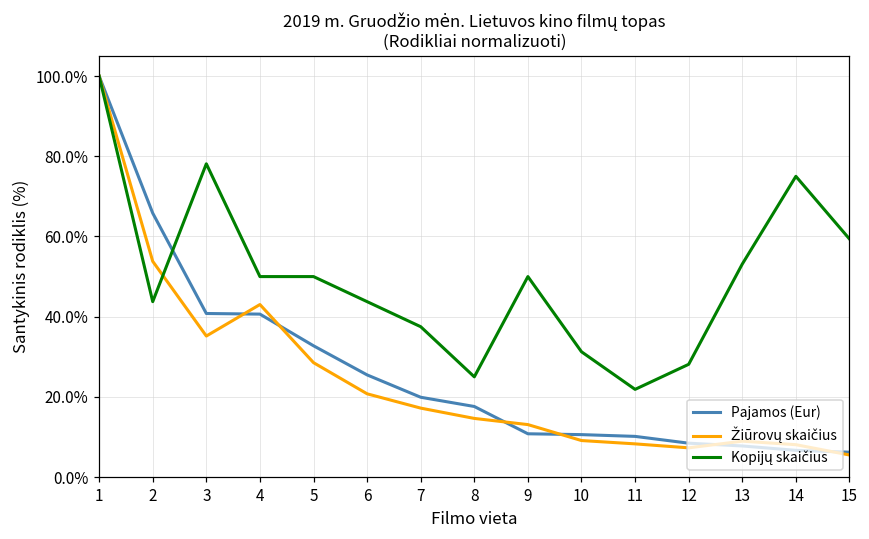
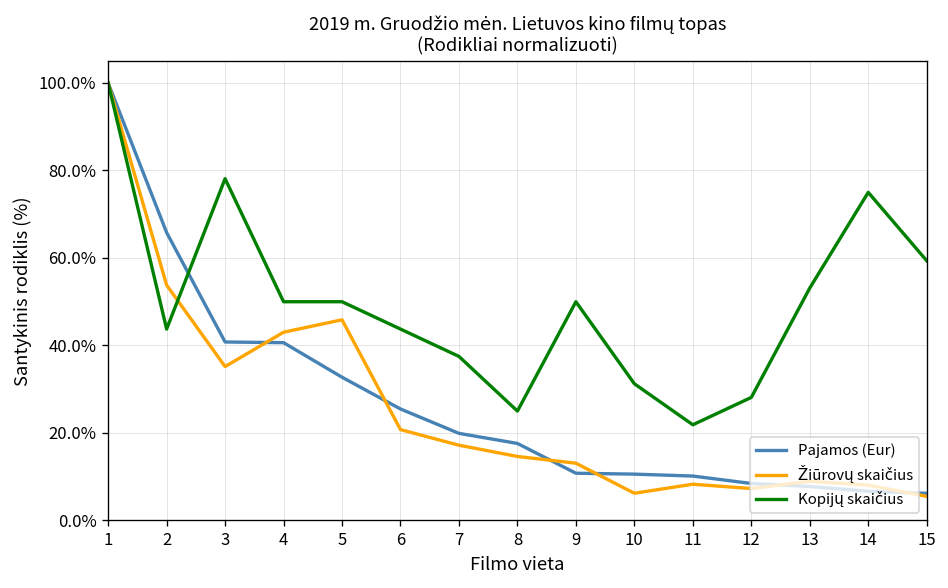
Žiūrovų skaičius, 5: 29% -> 46%
Žiūrovų skaičius, 10: 9% -> 6%
